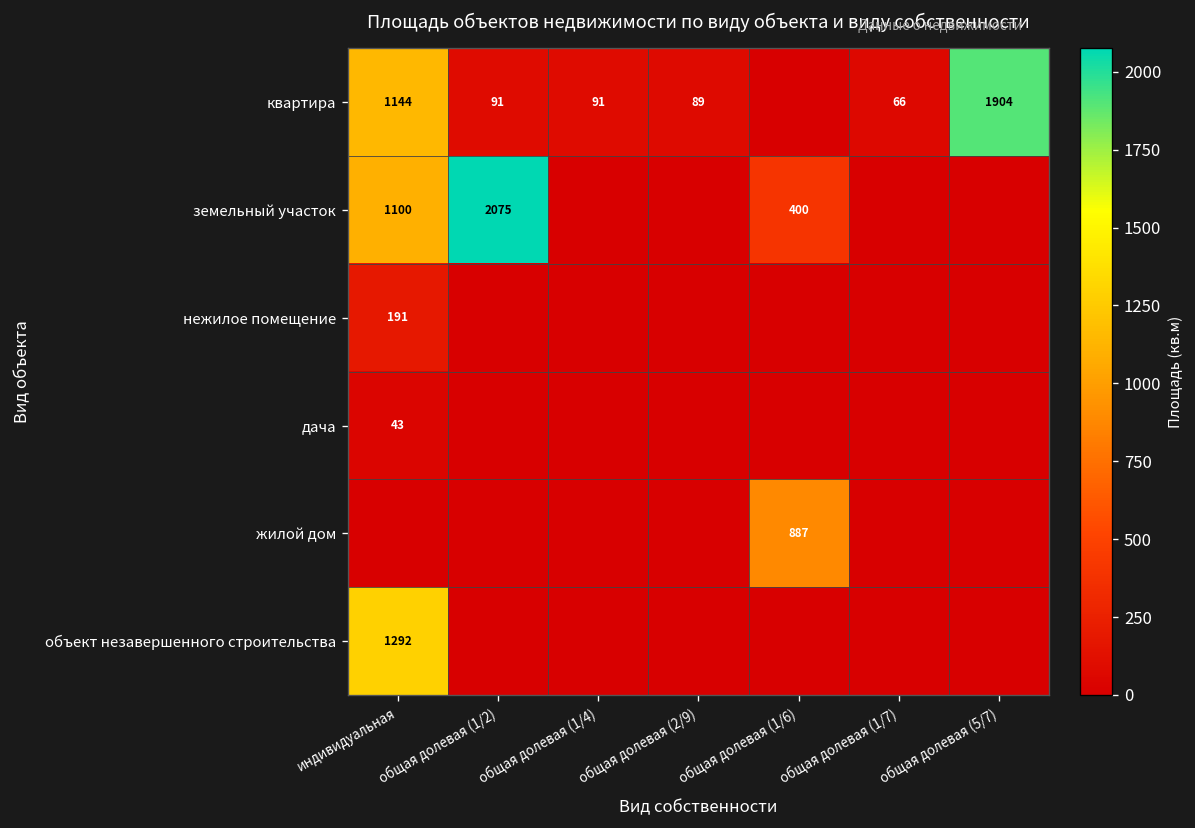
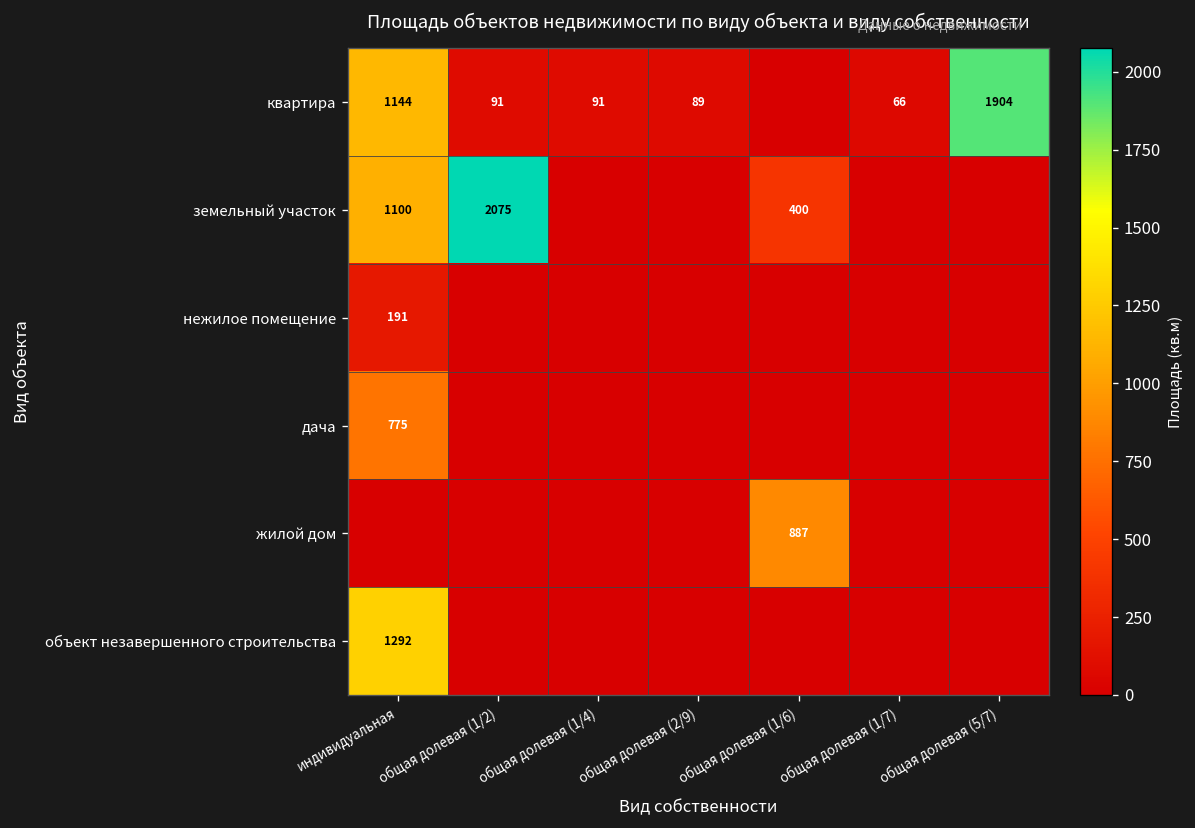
дача, индивидуальная: 43 -> 775
